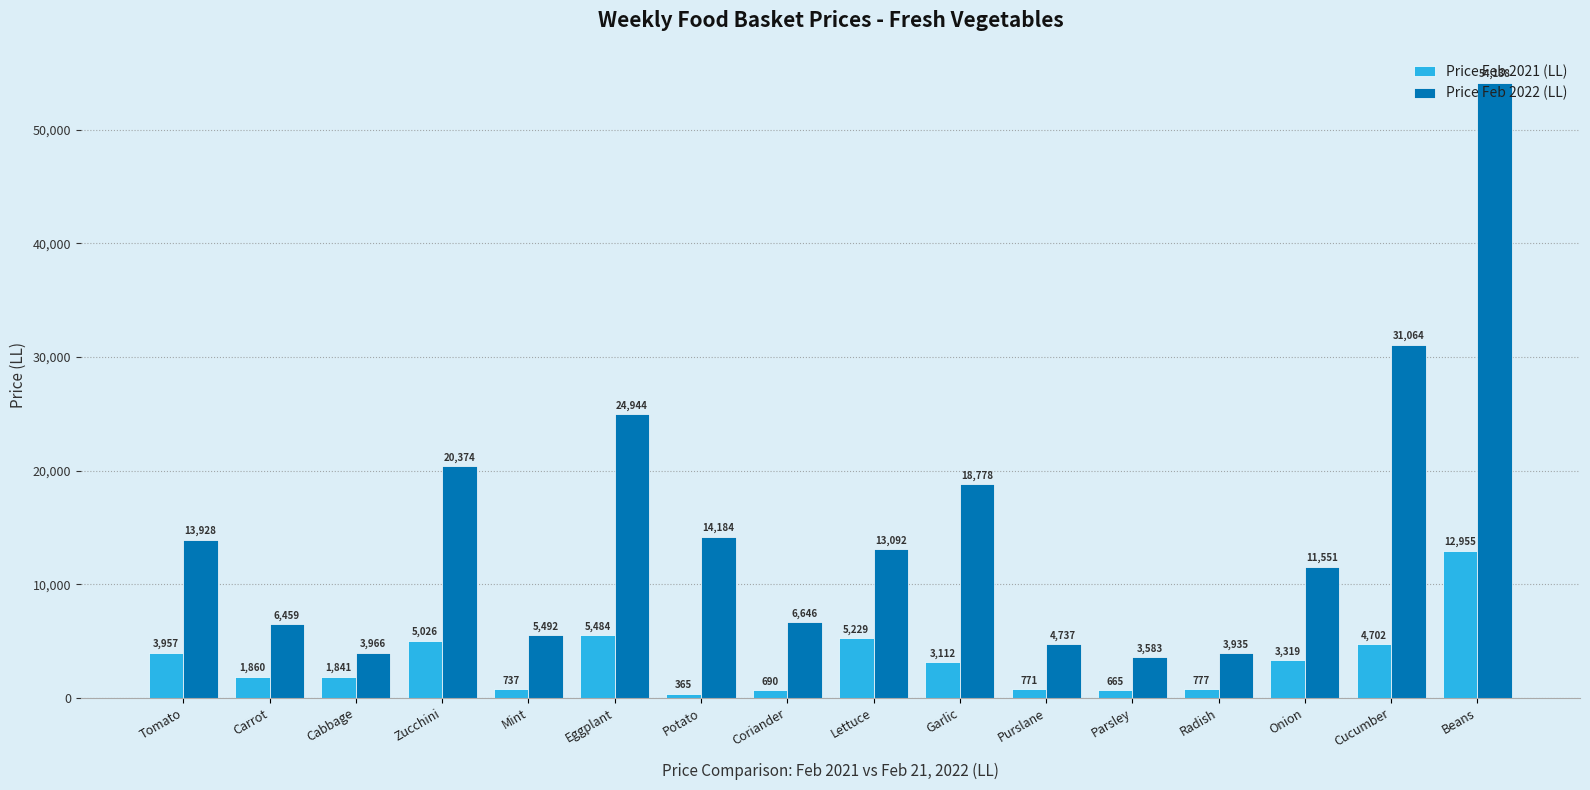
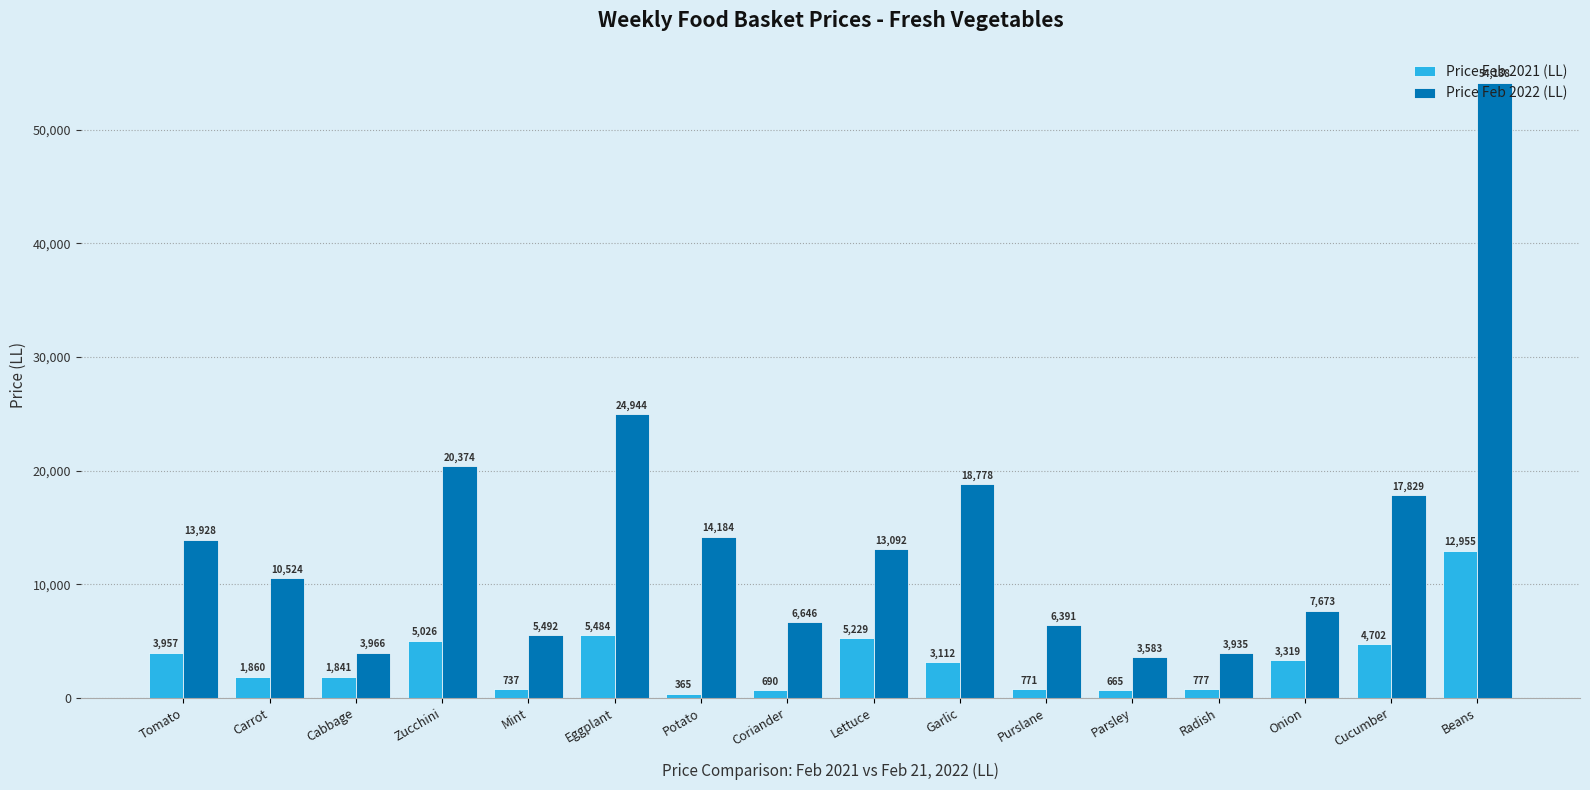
Price Feb 2022 (LL), Carrot: 6,459 -> 10,524
Price Feb 2022 (LL), Purslane: 4,737 -> 6,391
Price Feb 2022 (LL), Onion: 11,551 -> 7,673
Price Feb 2022 (LL), Cucumber: 31,064 -> 17,829
